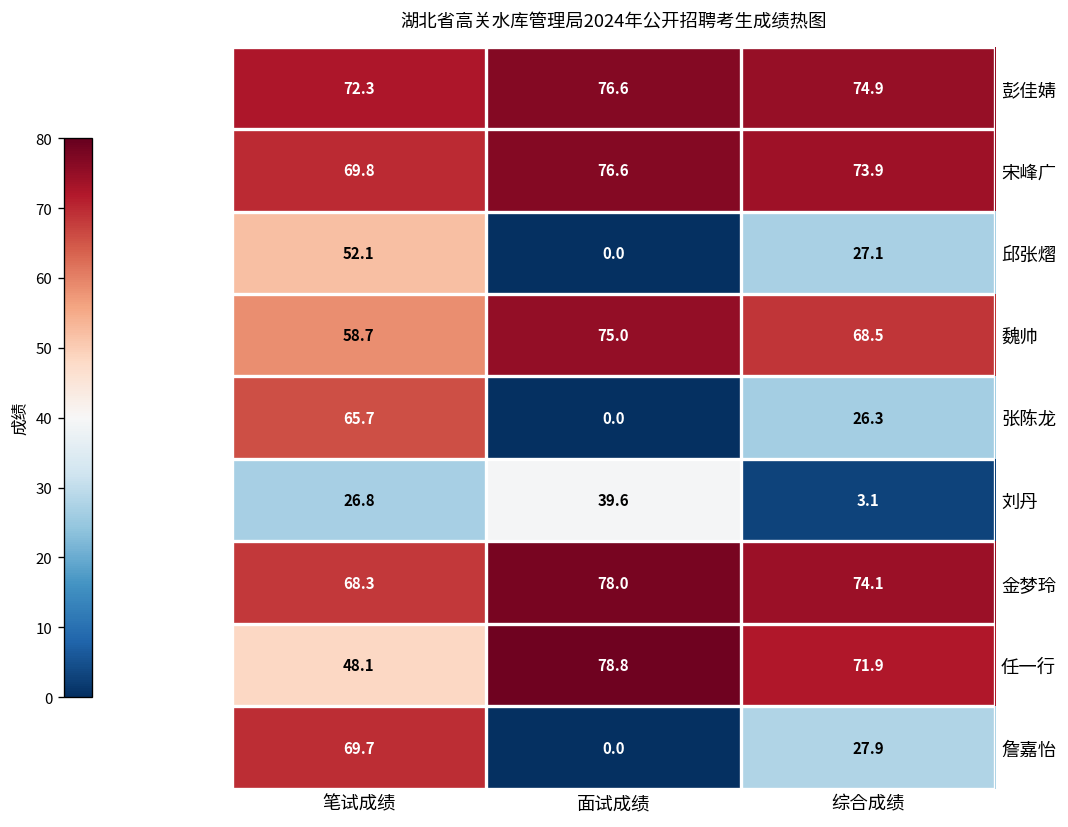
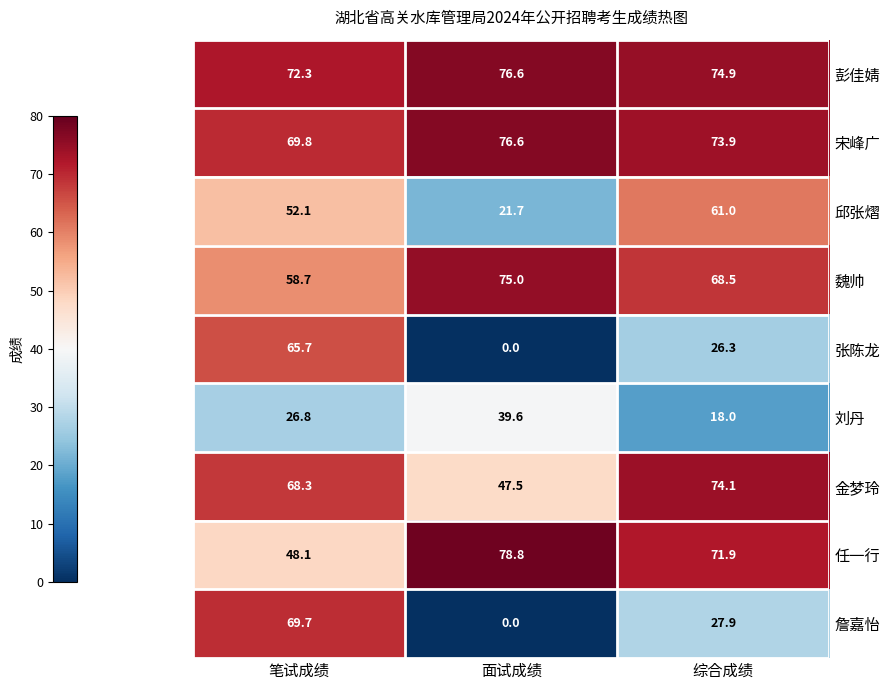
邱张熠, 面试成绩: 0.0 -> 21.7
邱张熠, 综合成绩: 27.1 -> 61.0
刘丹, 综合成绩: 3.1 -> 18.0
金梦玲, 面试成绩: 78.0 -> 47.5
